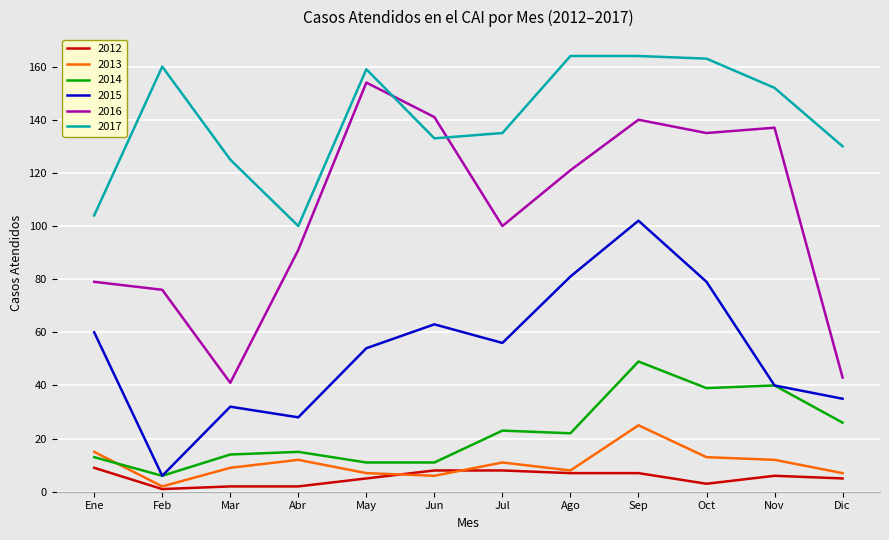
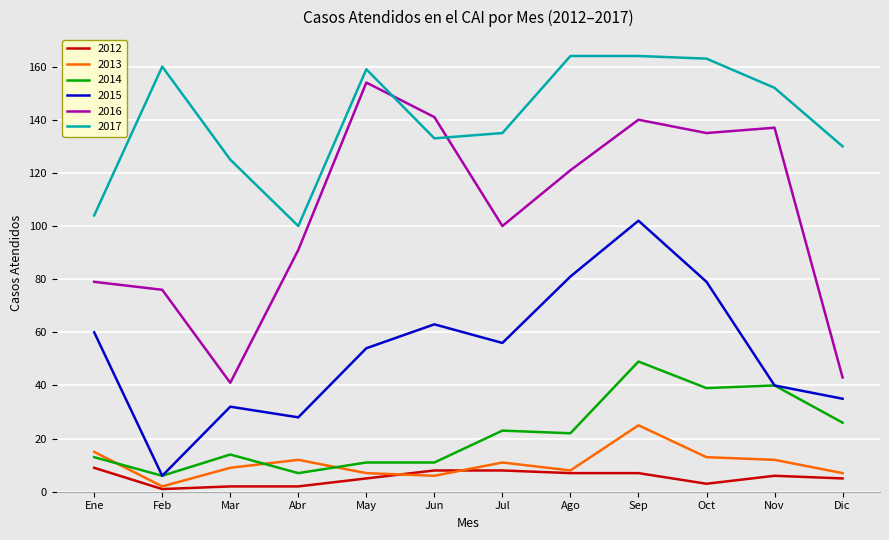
2014, Abr: 15 -> 7
